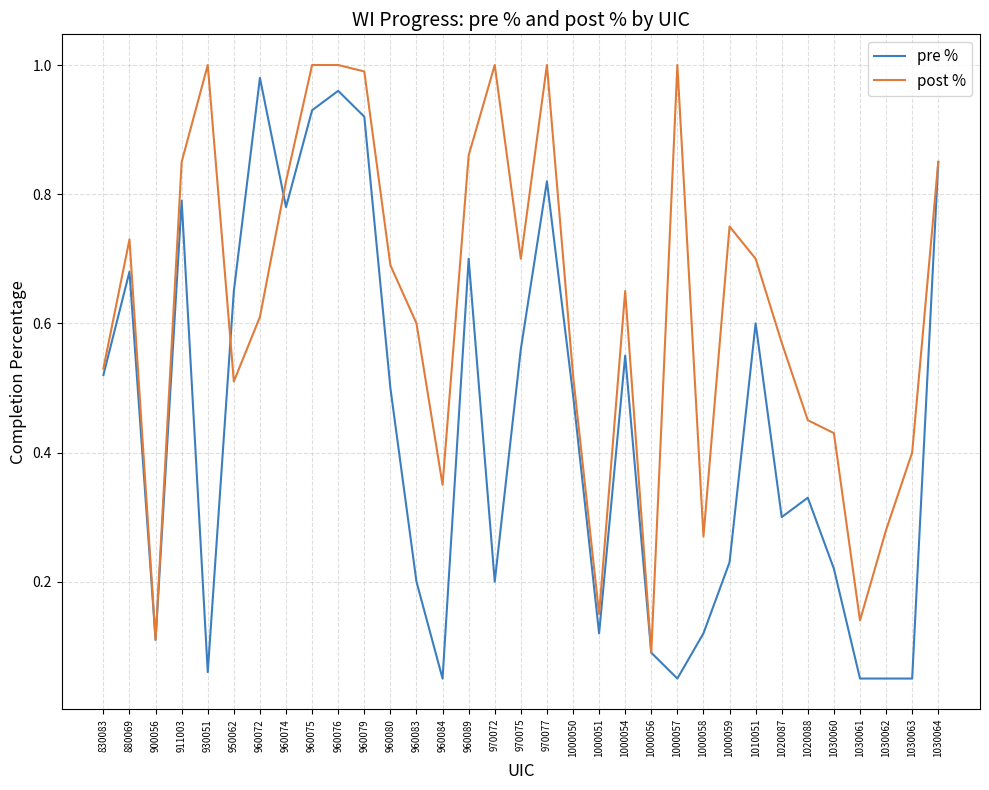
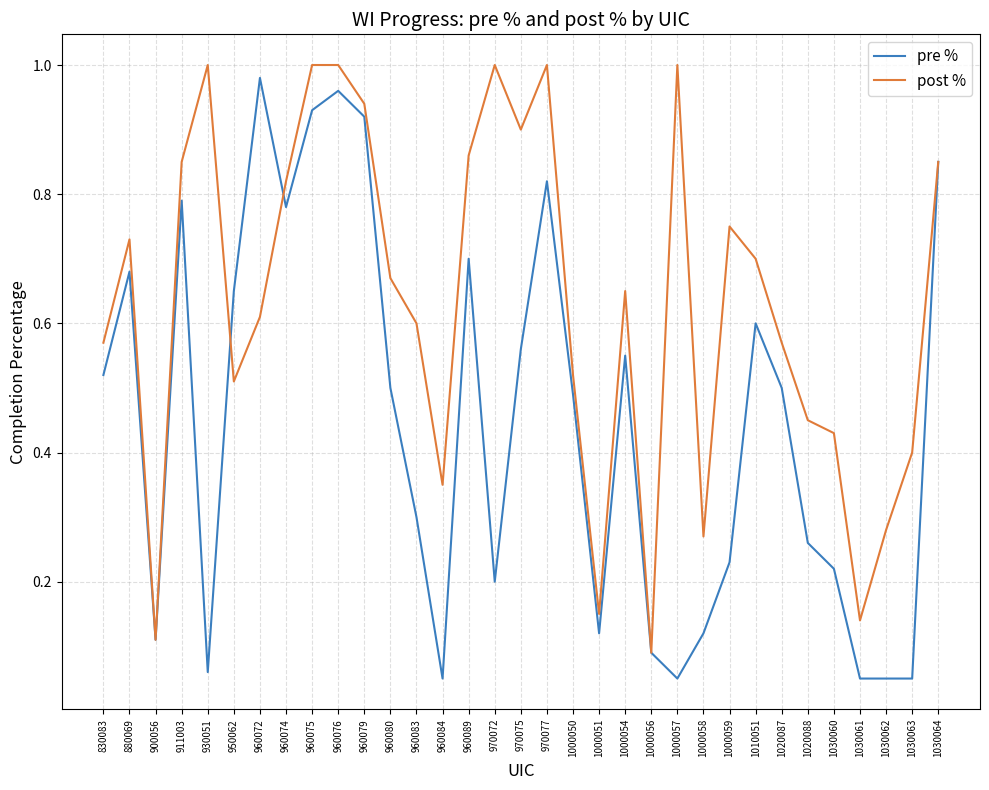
post %, 830083: 0.53 -> 0.57
post %, 960079: 0.99 -> 0.94
post %, 960080: 0.69 -> 0.67
pre %, 960083: 0.2 -> 0.3
post %, 970075: 0.7 -> 0.9
pre %, 1020087: 0.3 -> 0.5
pre %, 1020088: 0.33 -> 0.26
